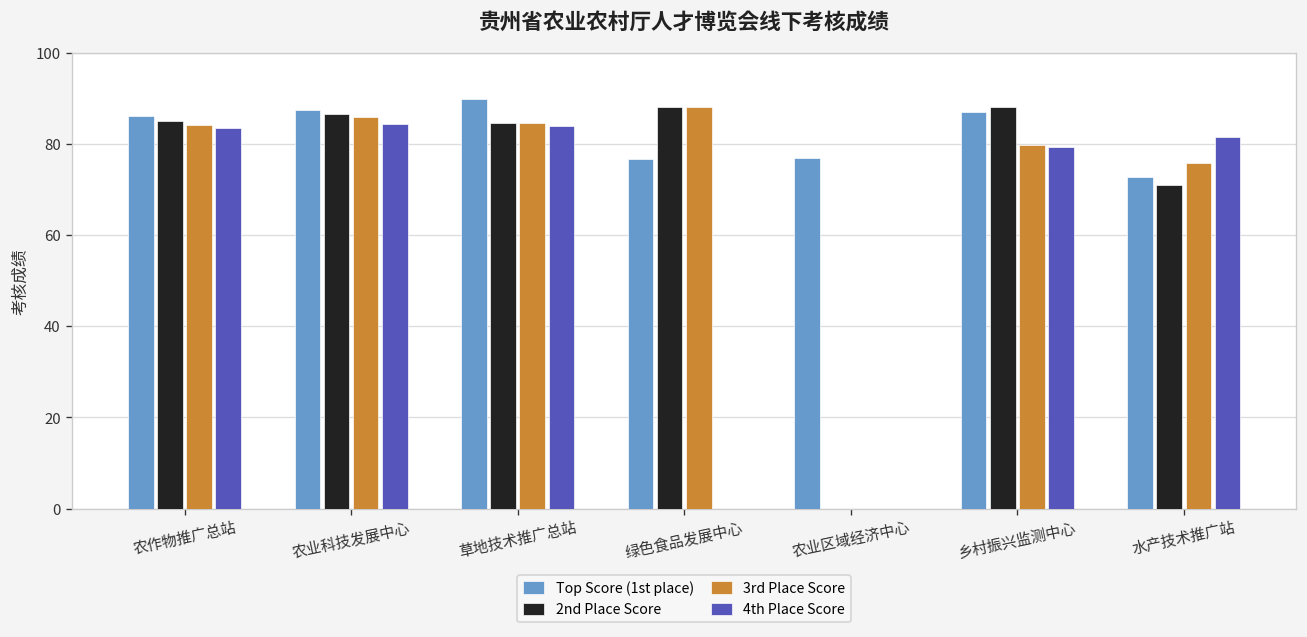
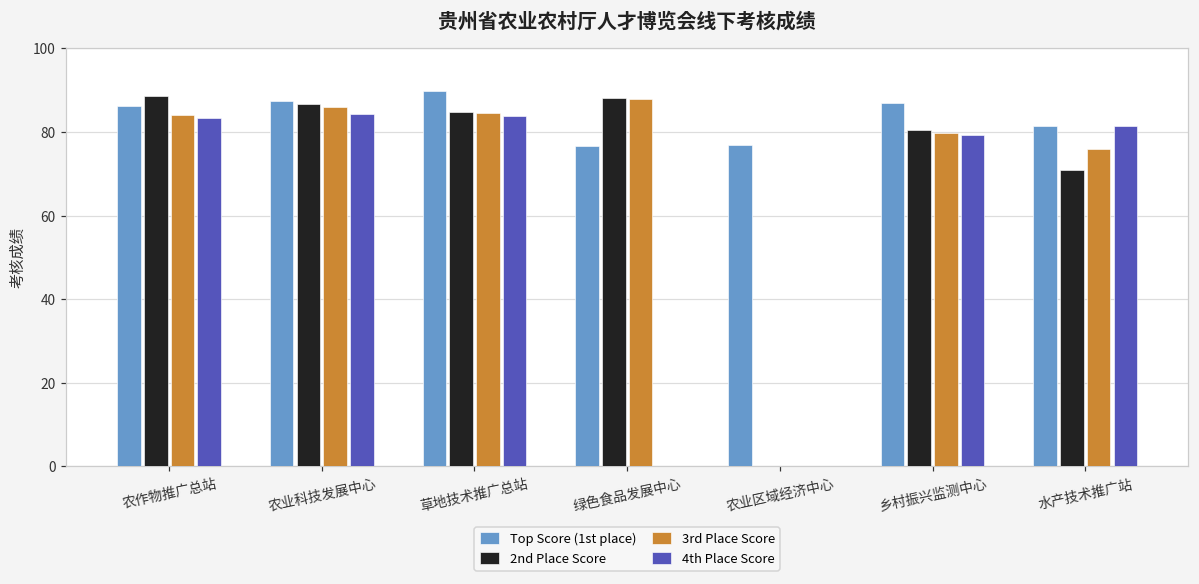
2nd Place Score, 农作物推广总站: 85 -> 89
2nd Place Score, 乡村振兴监测中心: 88 -> 81
Top Score (1st place), 水产技术推广站: 73 -> 81
